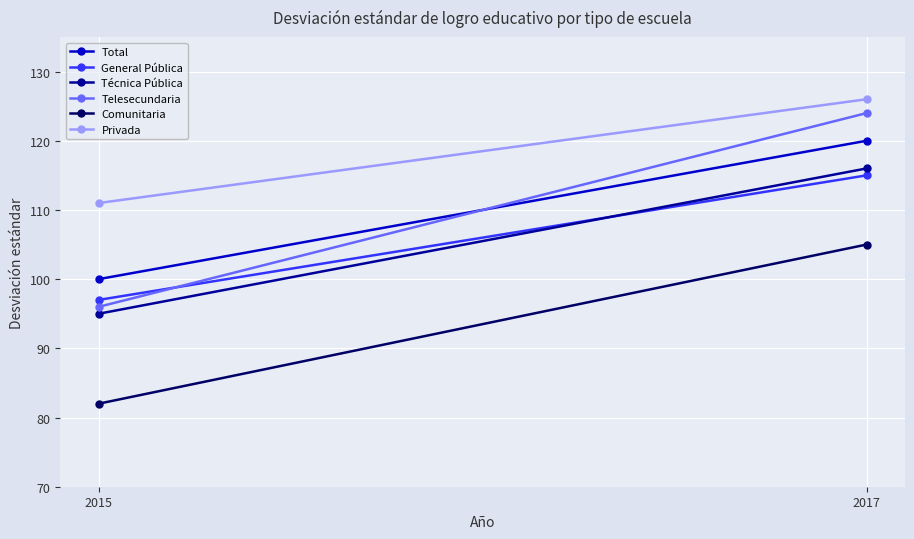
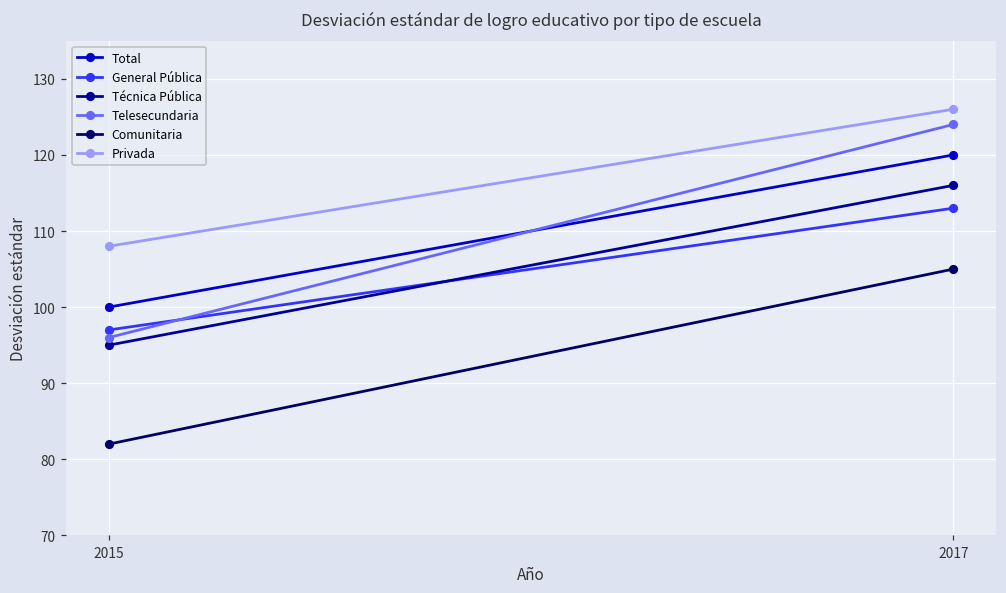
Privada, 2015: 111 -> 108
General Pública, 2017: 115 -> 113
